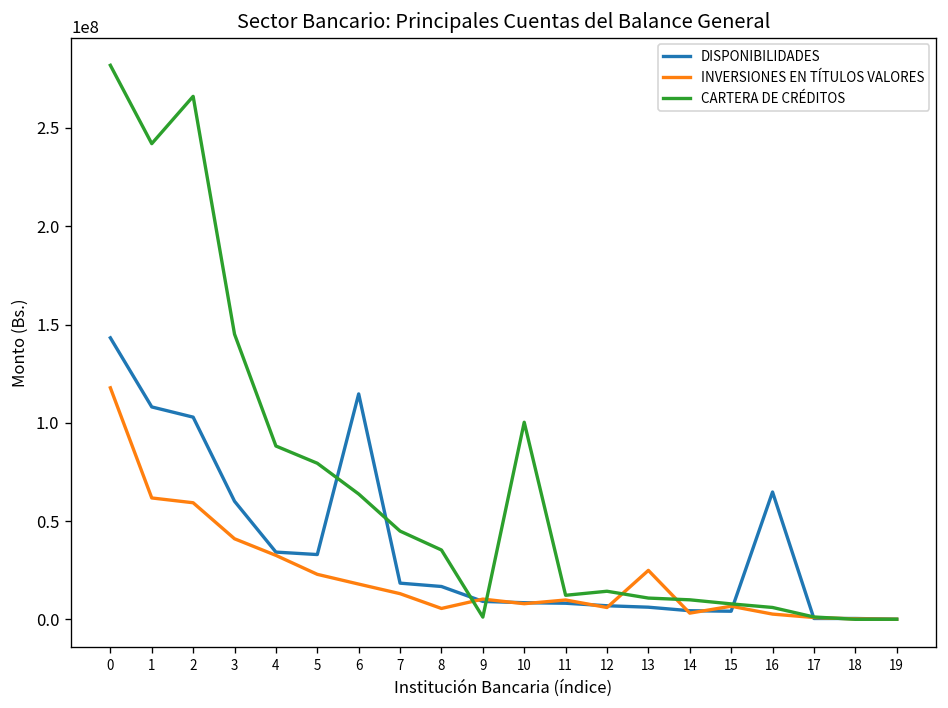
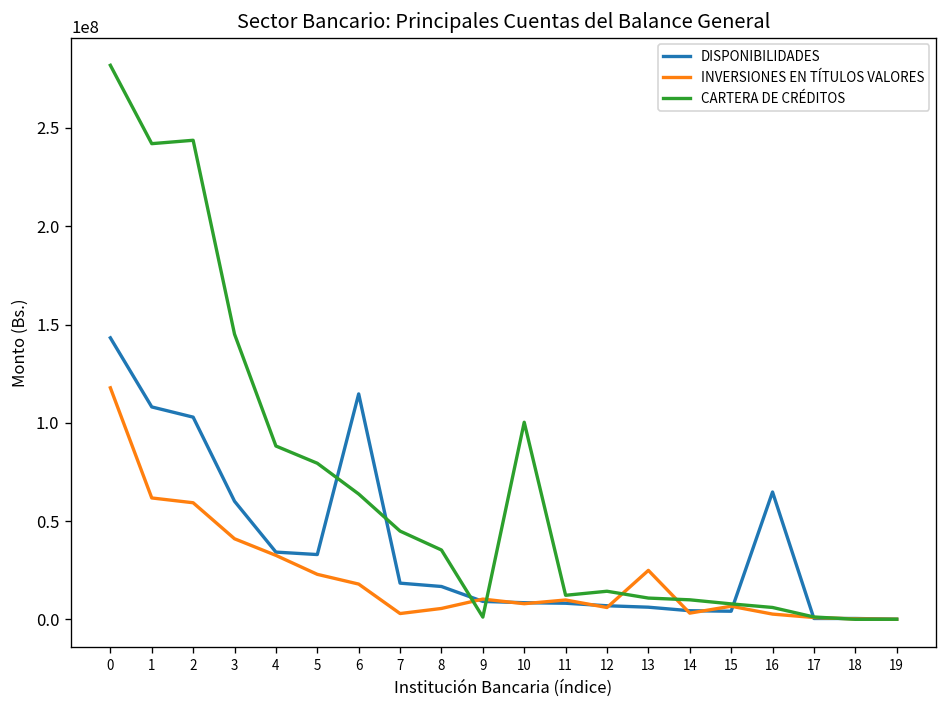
CARTERA DE CRÉDITOS, 2: 266000000 -> 244000000
INVERSIONES EN TÍTULOS VALORES, 7: 13000000 -> 3000000
